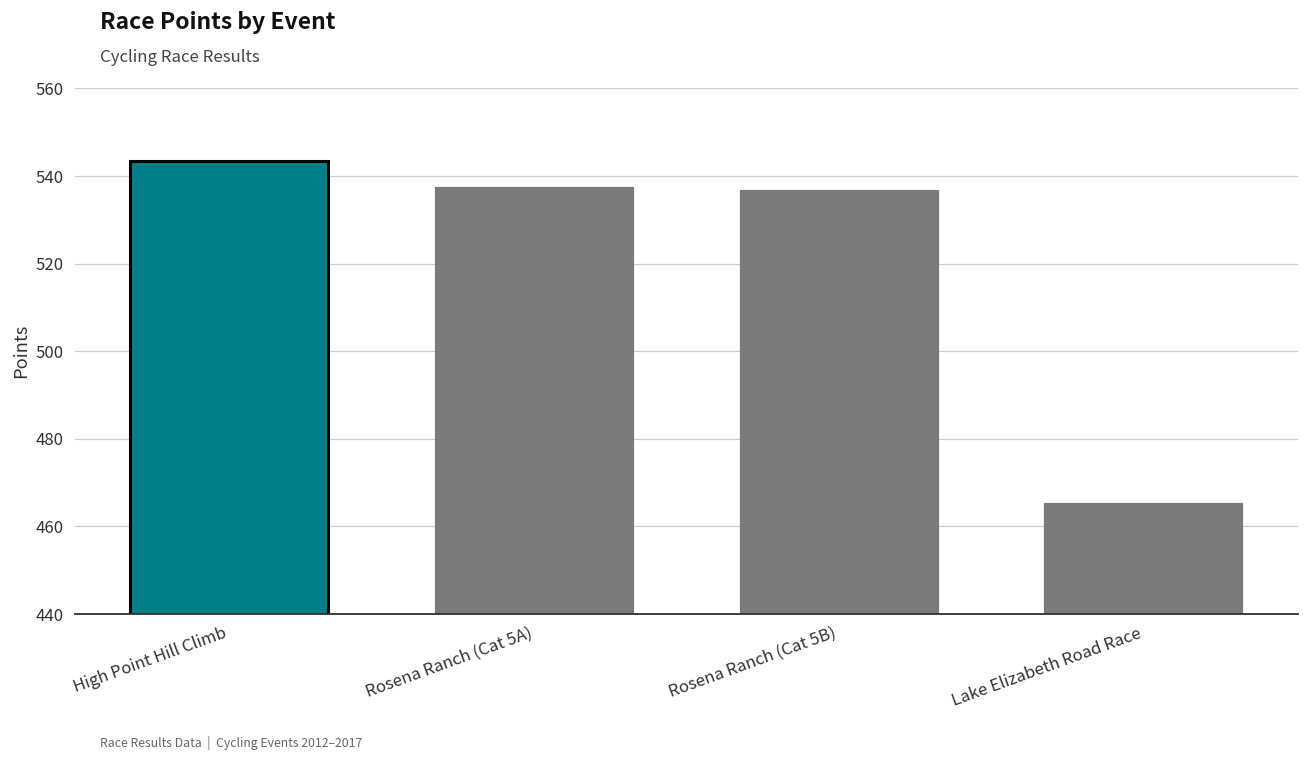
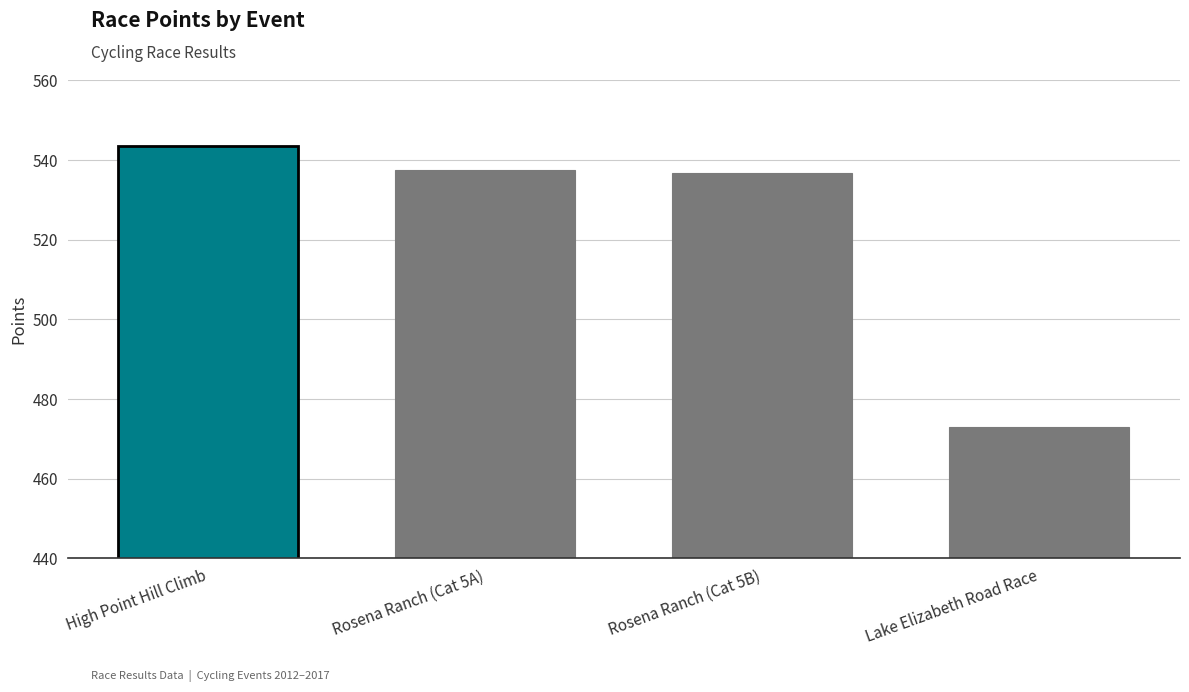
Lake Elizabeth Road Race: 465 -> 473
